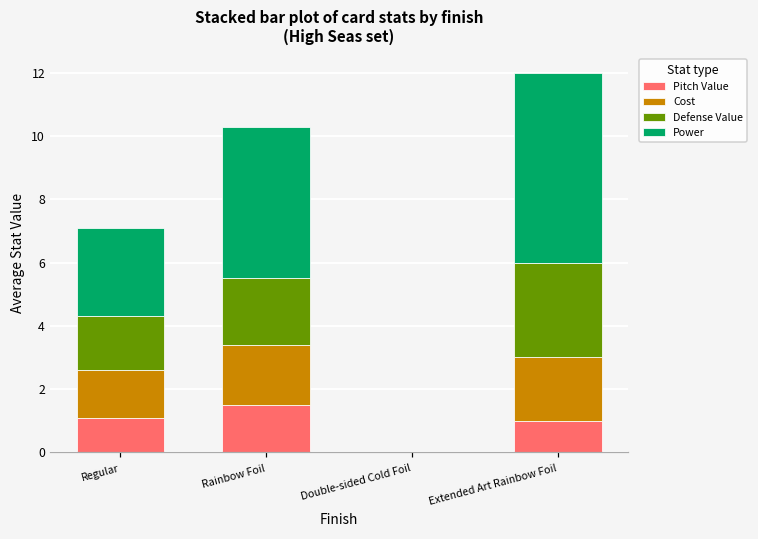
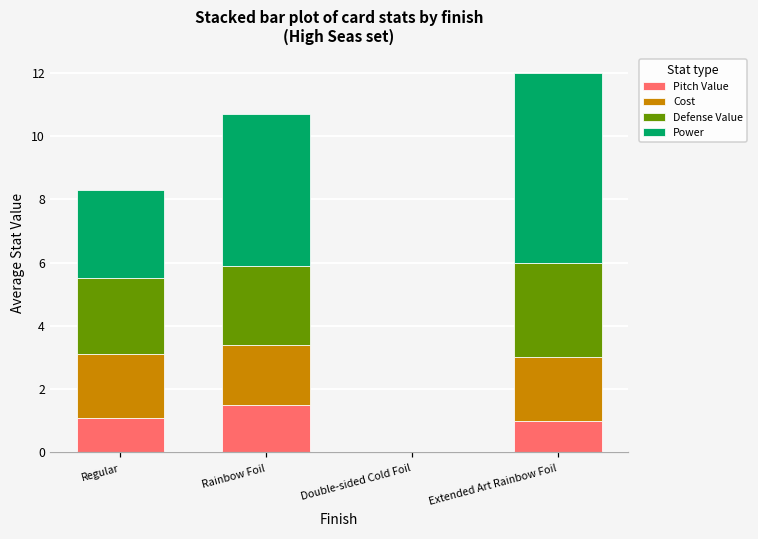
Cost, Regular: 1.5 -> 2.0
Defense Value, Regular: 1.7 -> 2.4
Defense Value, Rainbow Foil: 2.1 -> 2.5
